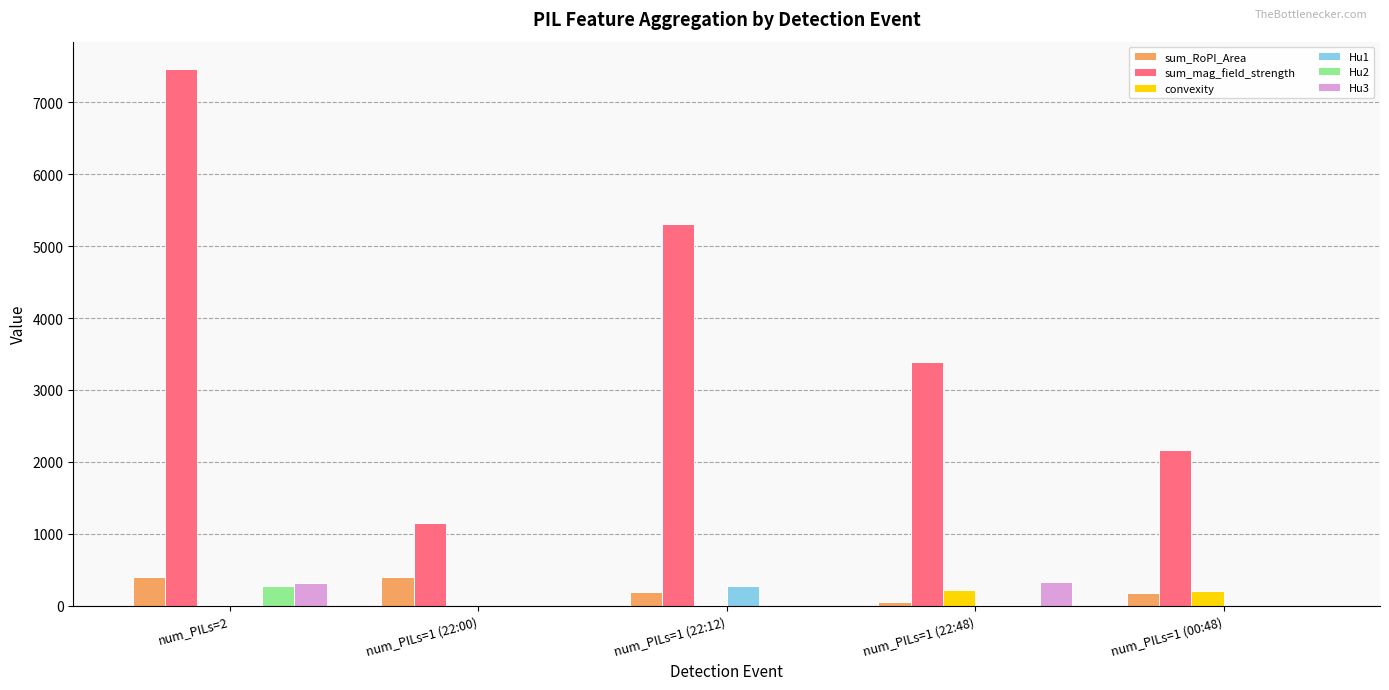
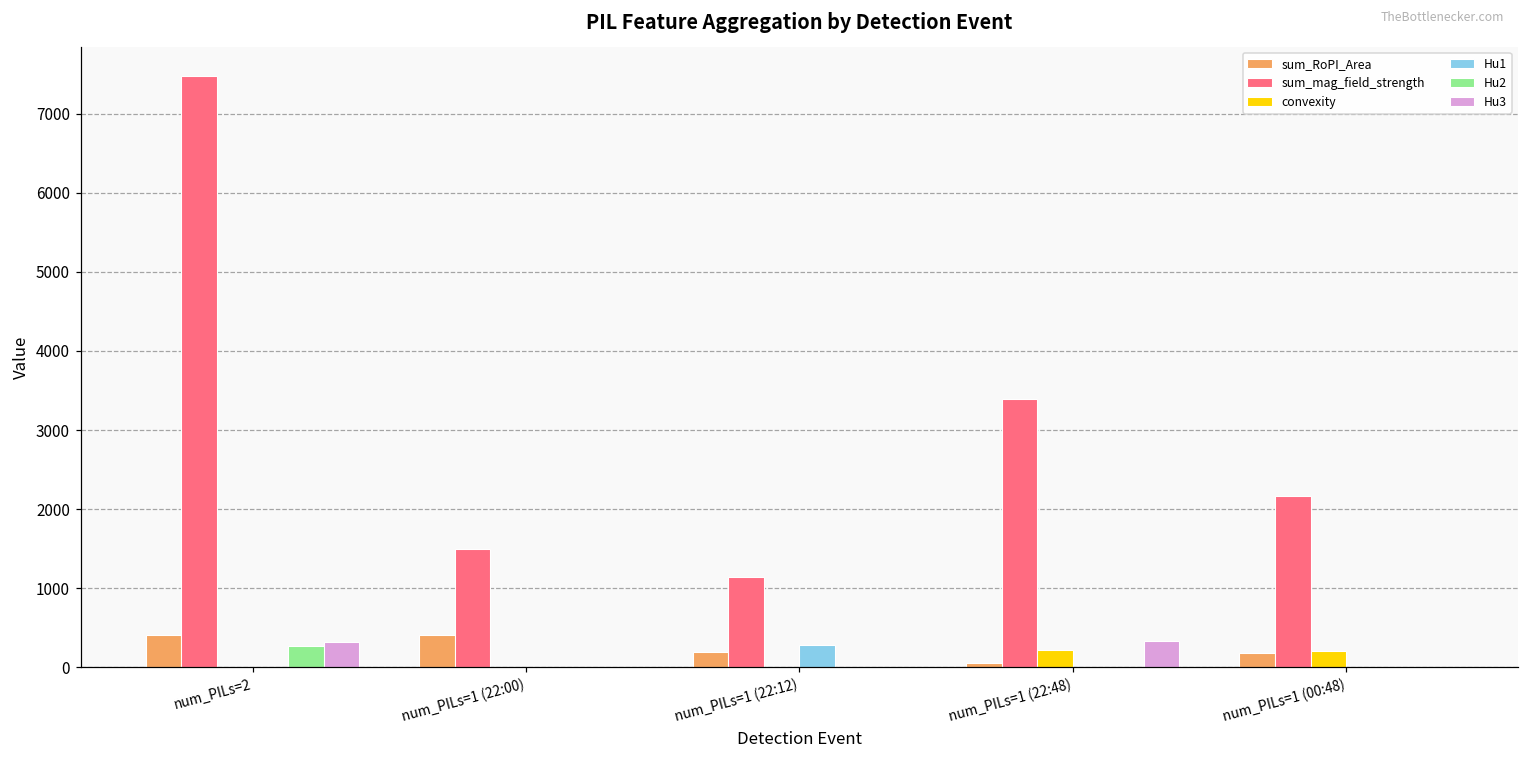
sum_mag_field_strength, num_PILs=1 (22:00): 1100 -> 1500
sum_mag_field_strength, num_PILs=1 (22:12): 5300 -> 1100
